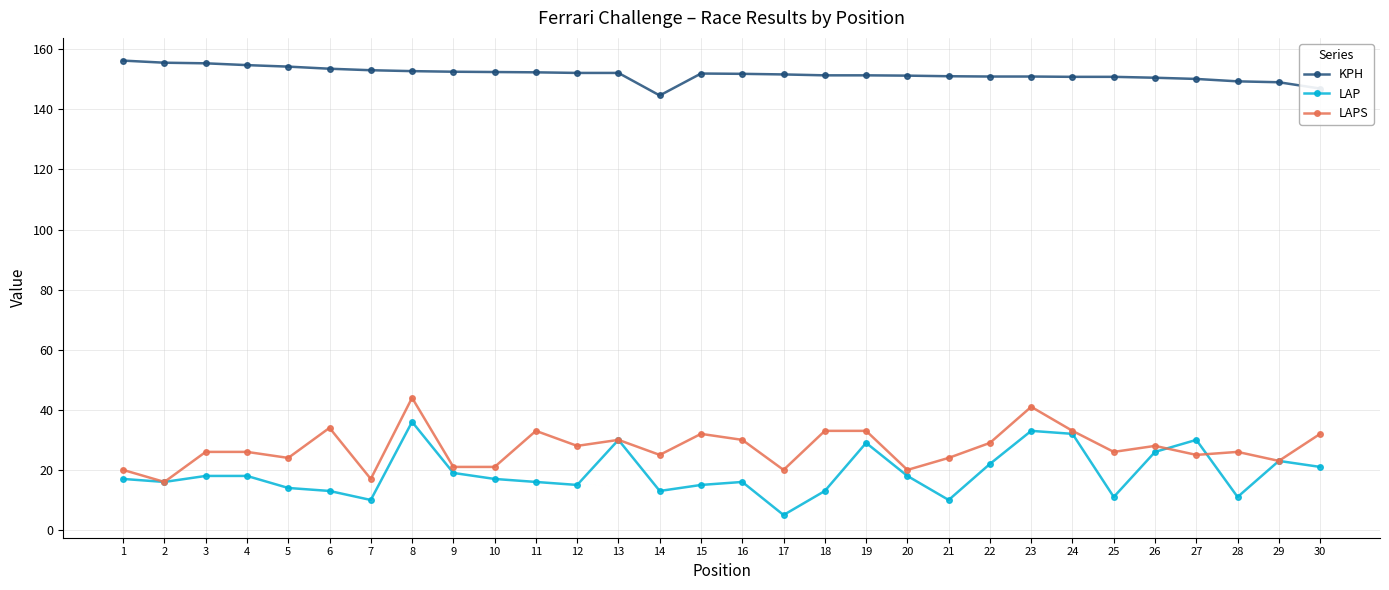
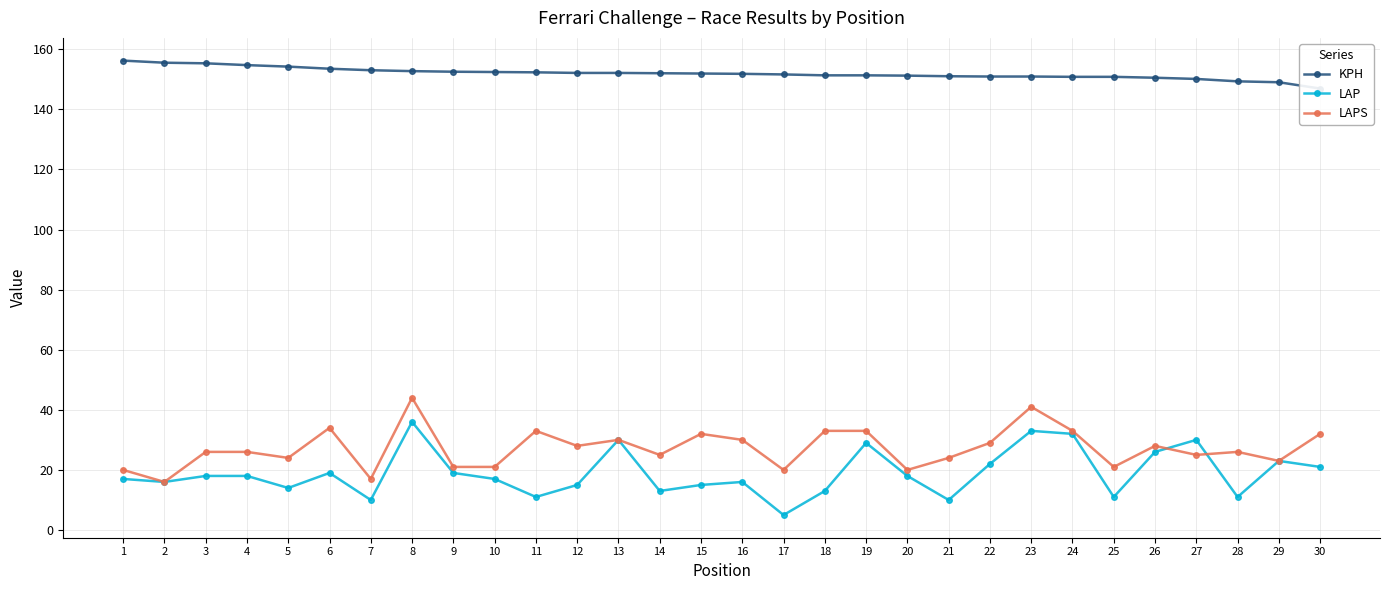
LAP, 6: 13 -> 19
LAP, 11: 16 -> 11
KPH, 14: 145 -> 152
LAPS, 25: 26 -> 21
